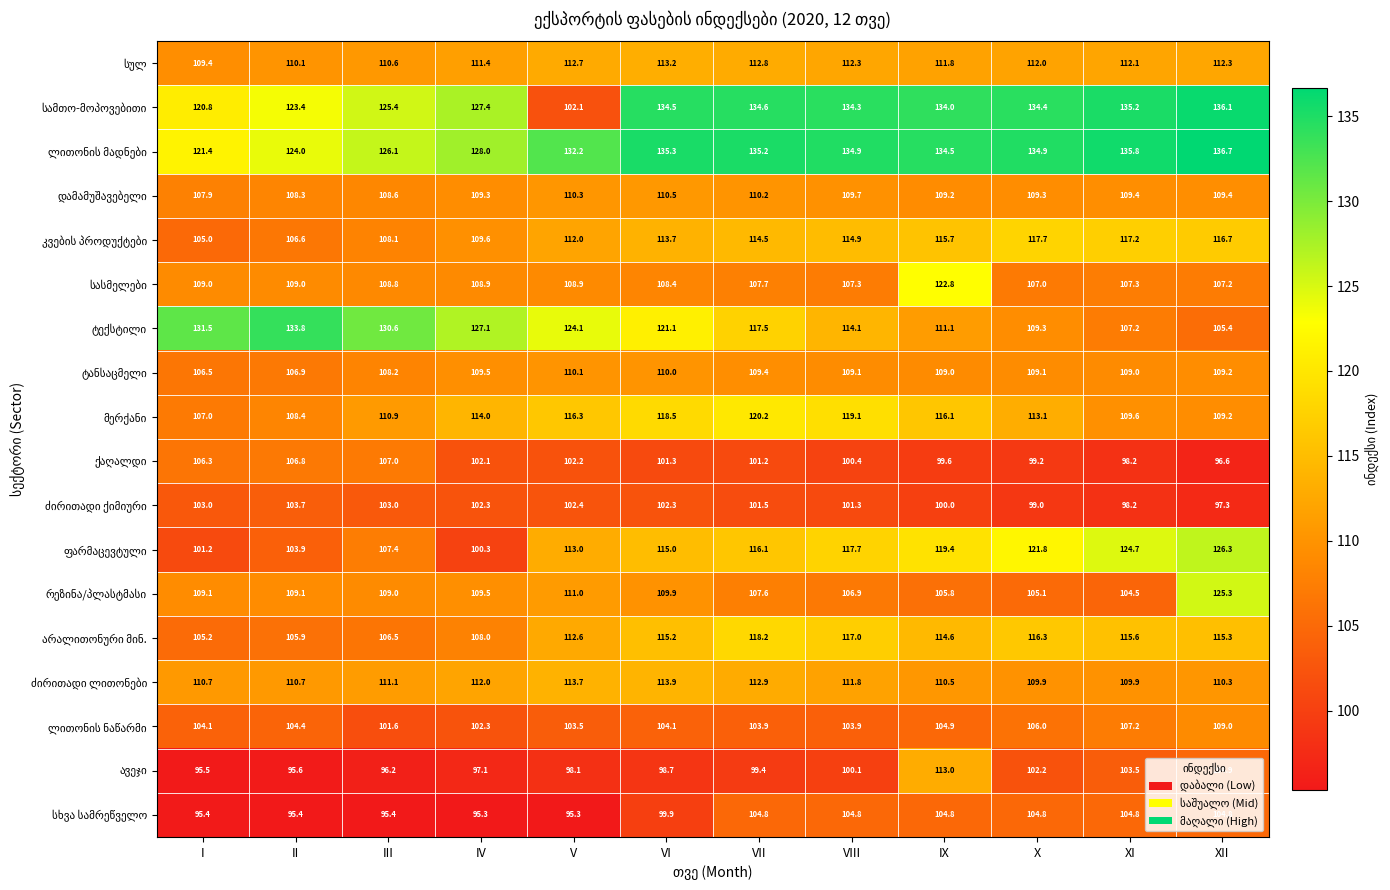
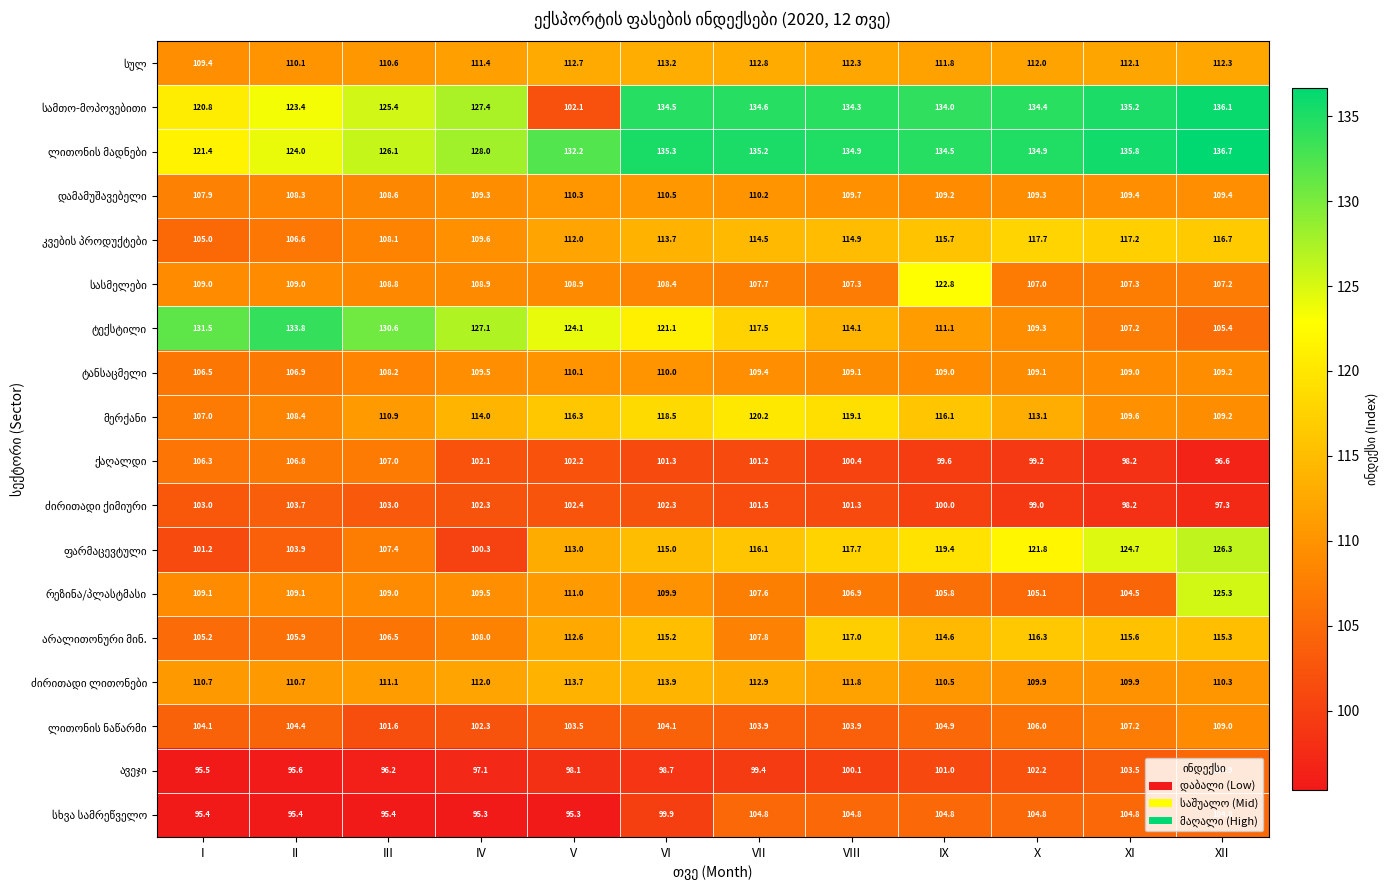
არალითონური მინ., VII: 118.2 -> 107.8
ავეჯი, IX: 113.0 -> 101.0
